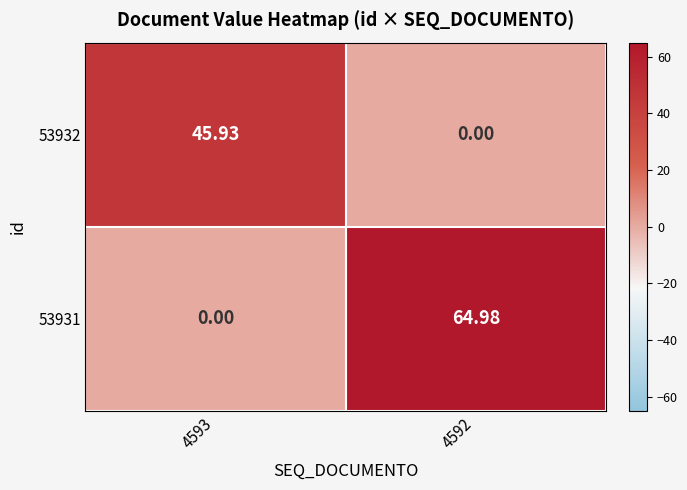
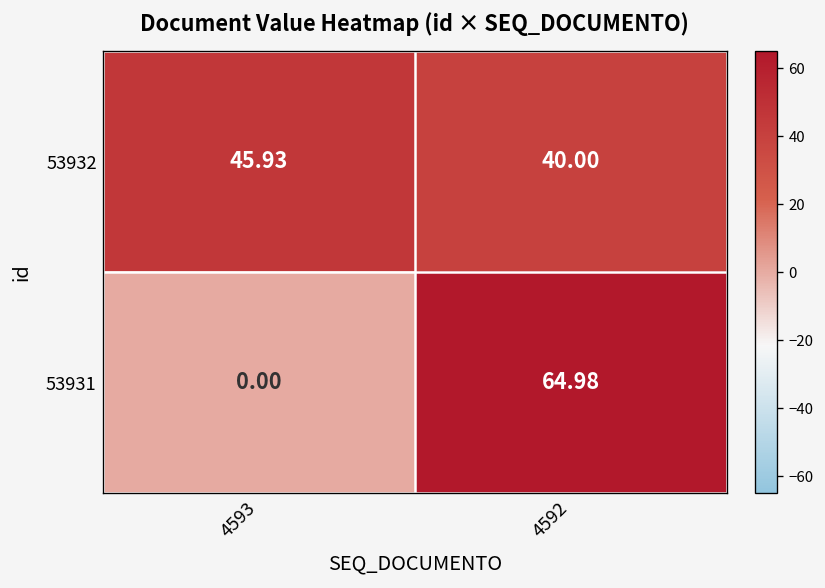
53932, 4592: 0.00 -> 40.00
